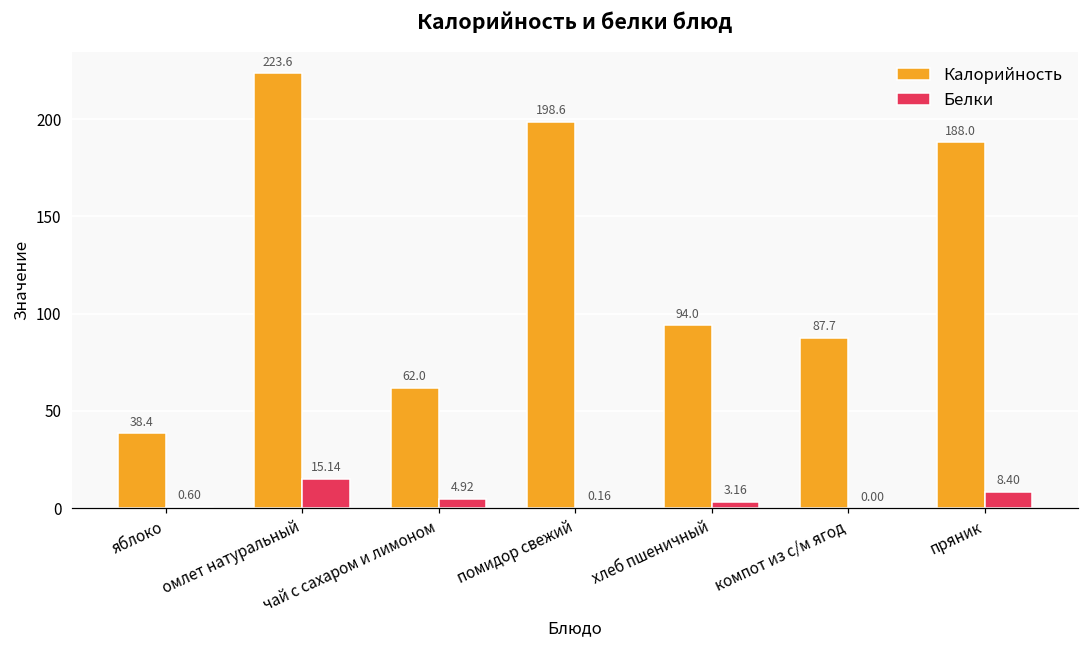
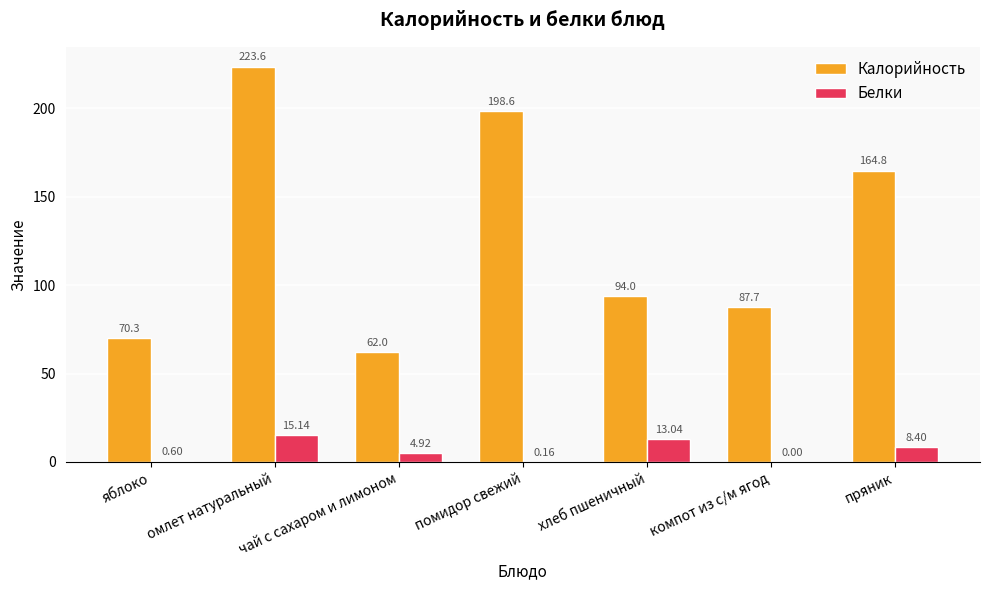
Калорийность, яблоко: 38.4 -> 70.3
Белки, хлеб пшеничный: 3.16 -> 13.04
Калорийность, пряник: 188.0 -> 164.8
